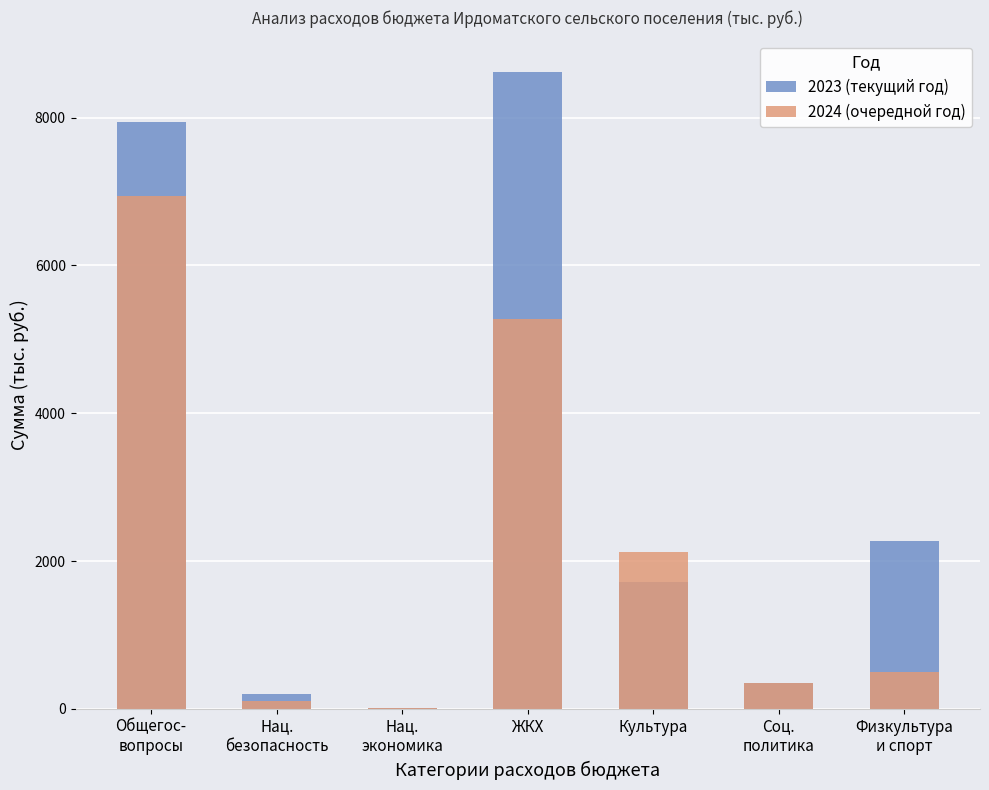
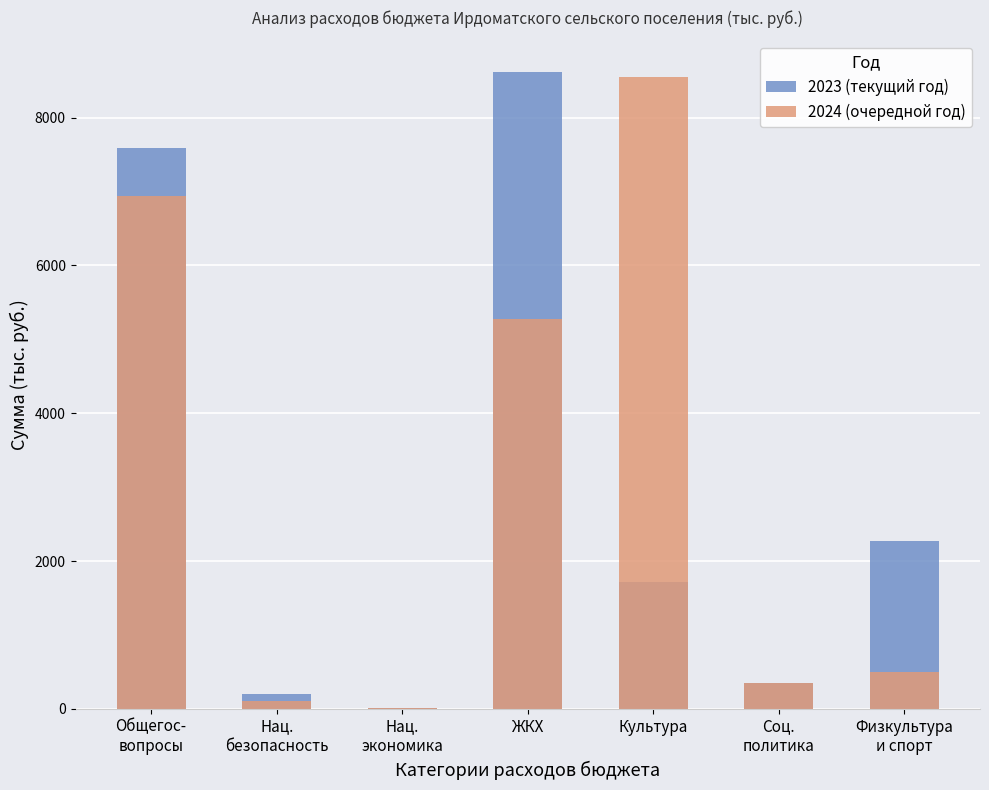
2023 (текущий год), Общегос- вопросы: 7900 -> 7600
2024 (очередной год), Культура: 2100 -> 8600
